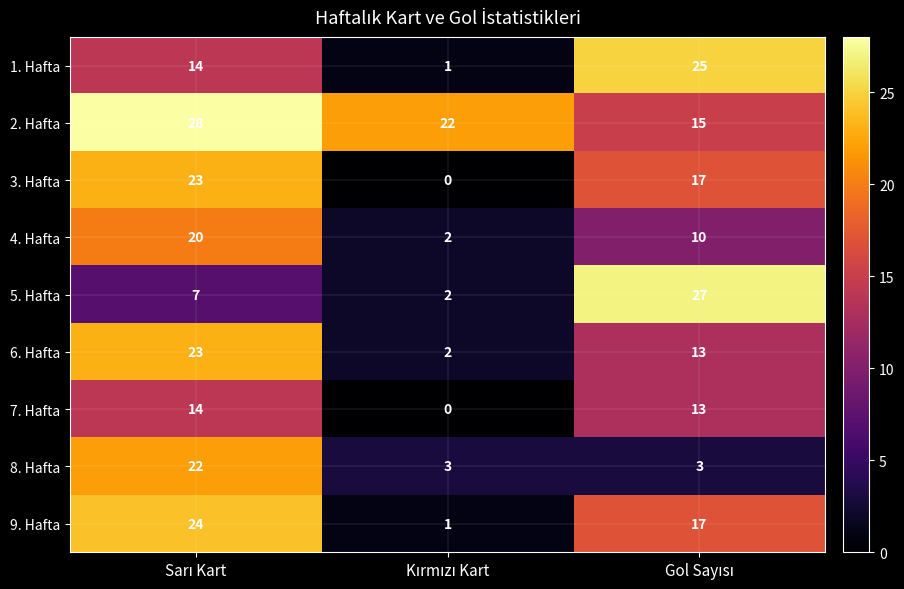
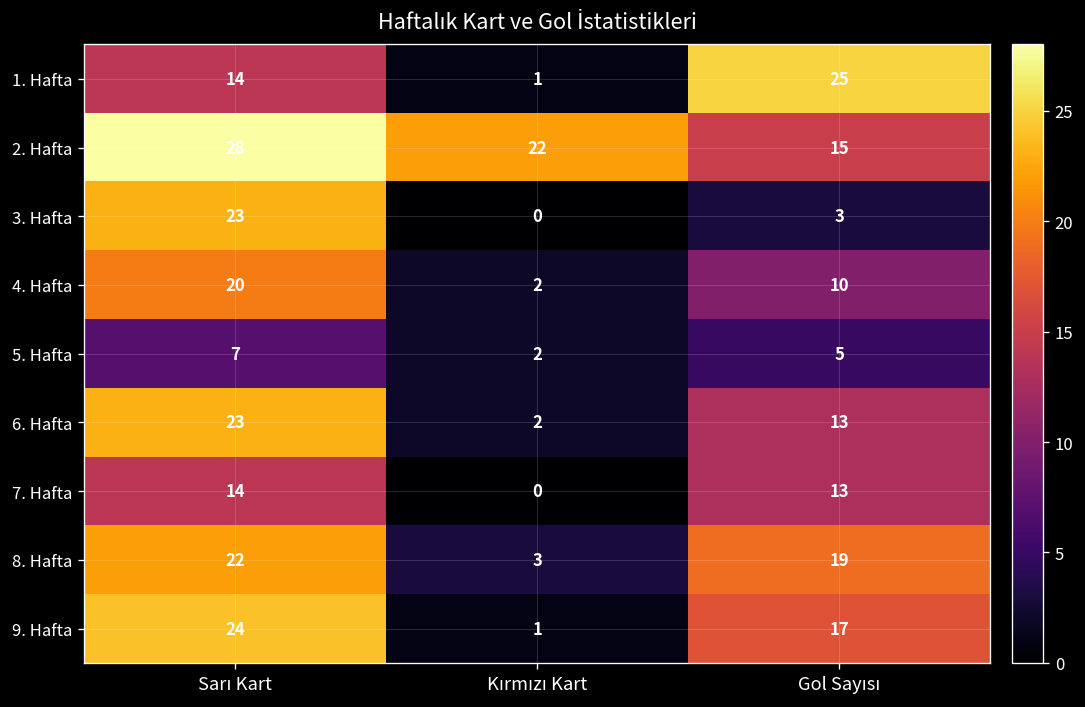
3. Hafta, Gol Sayısı: 17 -> 3
5. Hafta, Gol Sayısı: 27 -> 5
8. Hafta, Gol Sayısı: 3 -> 19
